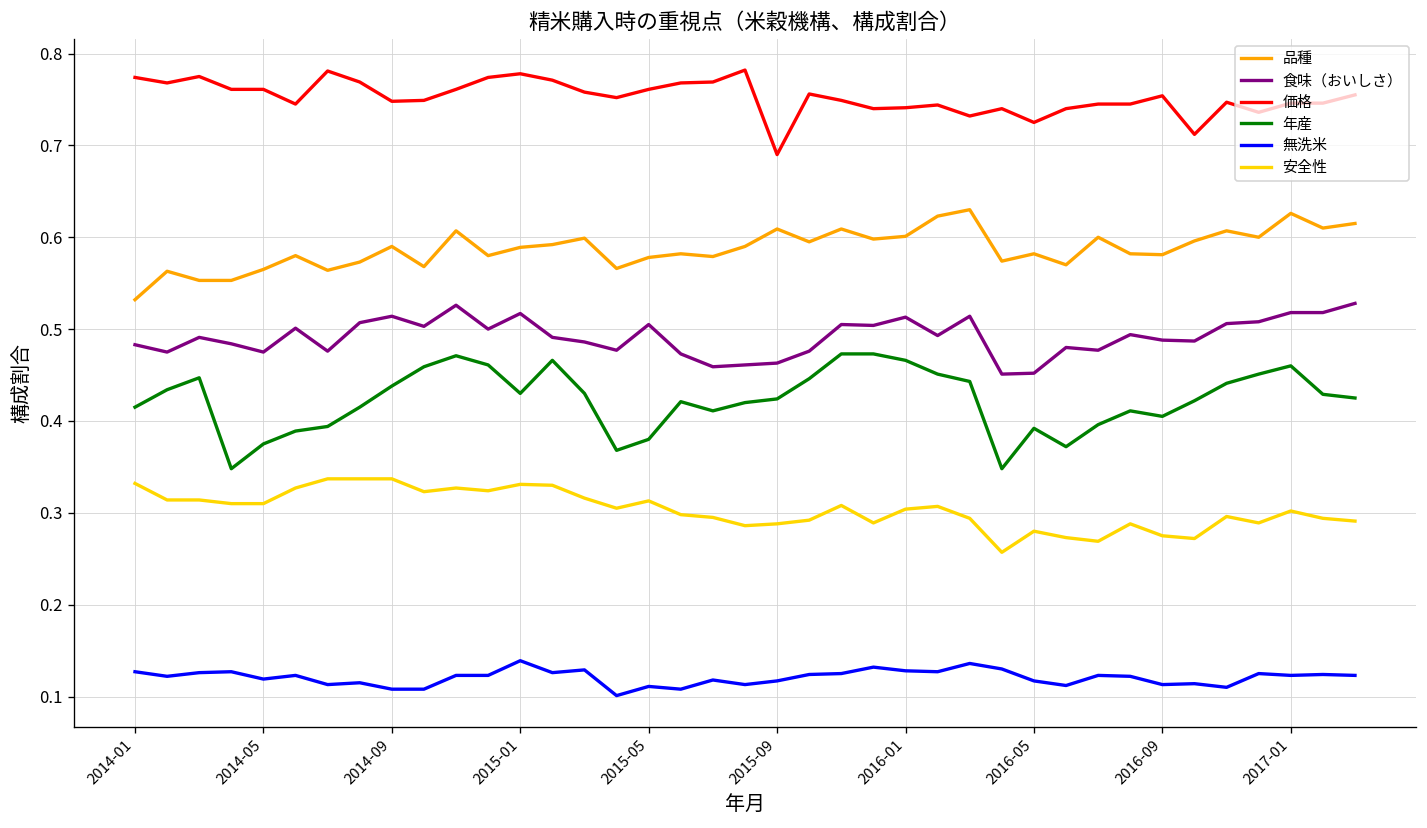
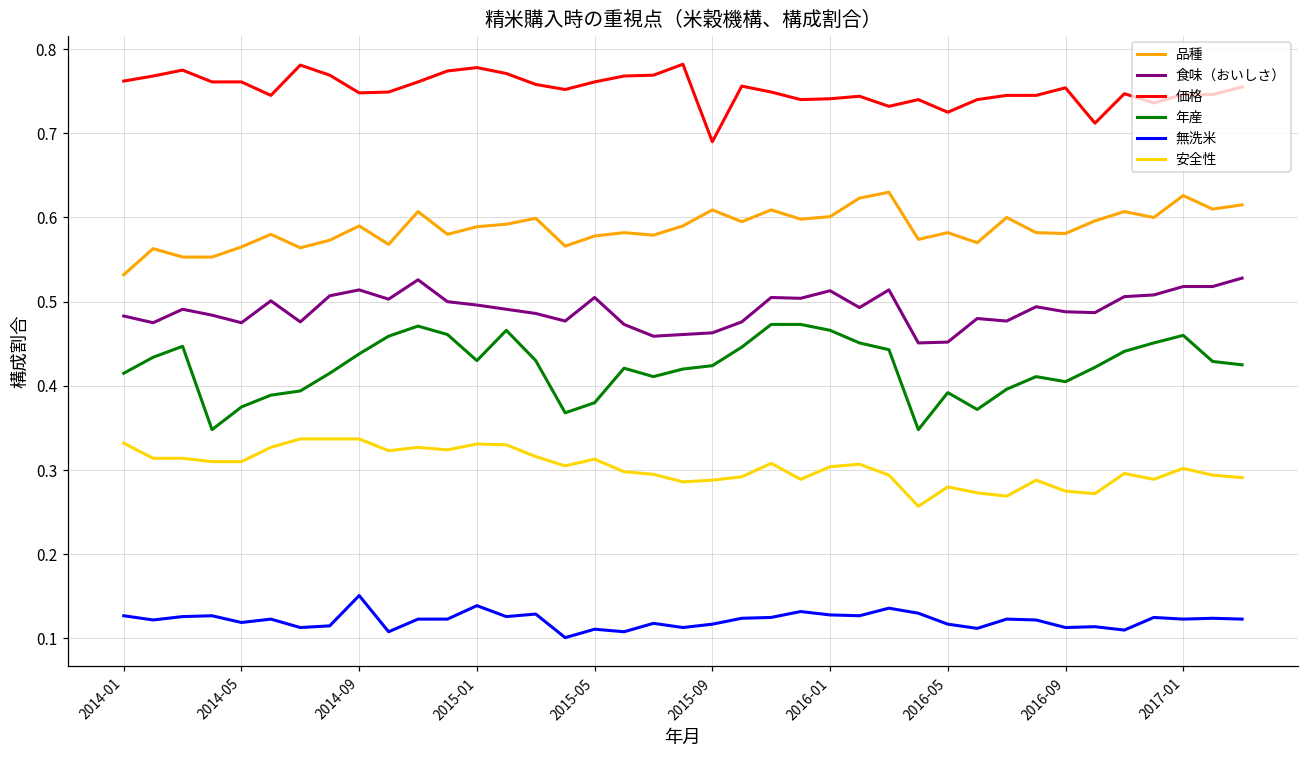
価格, 2014-01: 0.77 -> 0.76
無洗米, 2014-09: 0.11 -> 0.15
食味（おいしさ）, 2015-01: 0.52 -> 0.50
